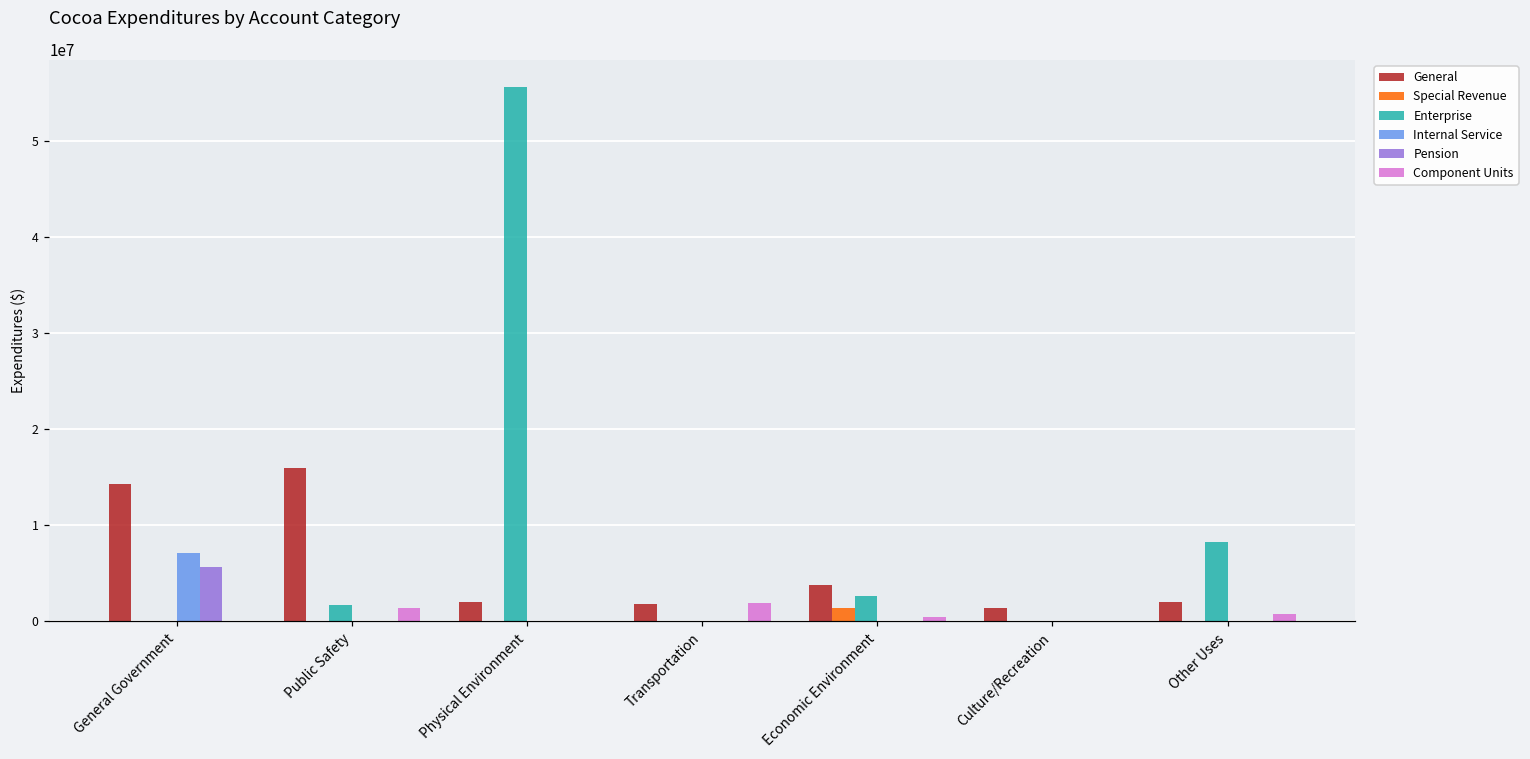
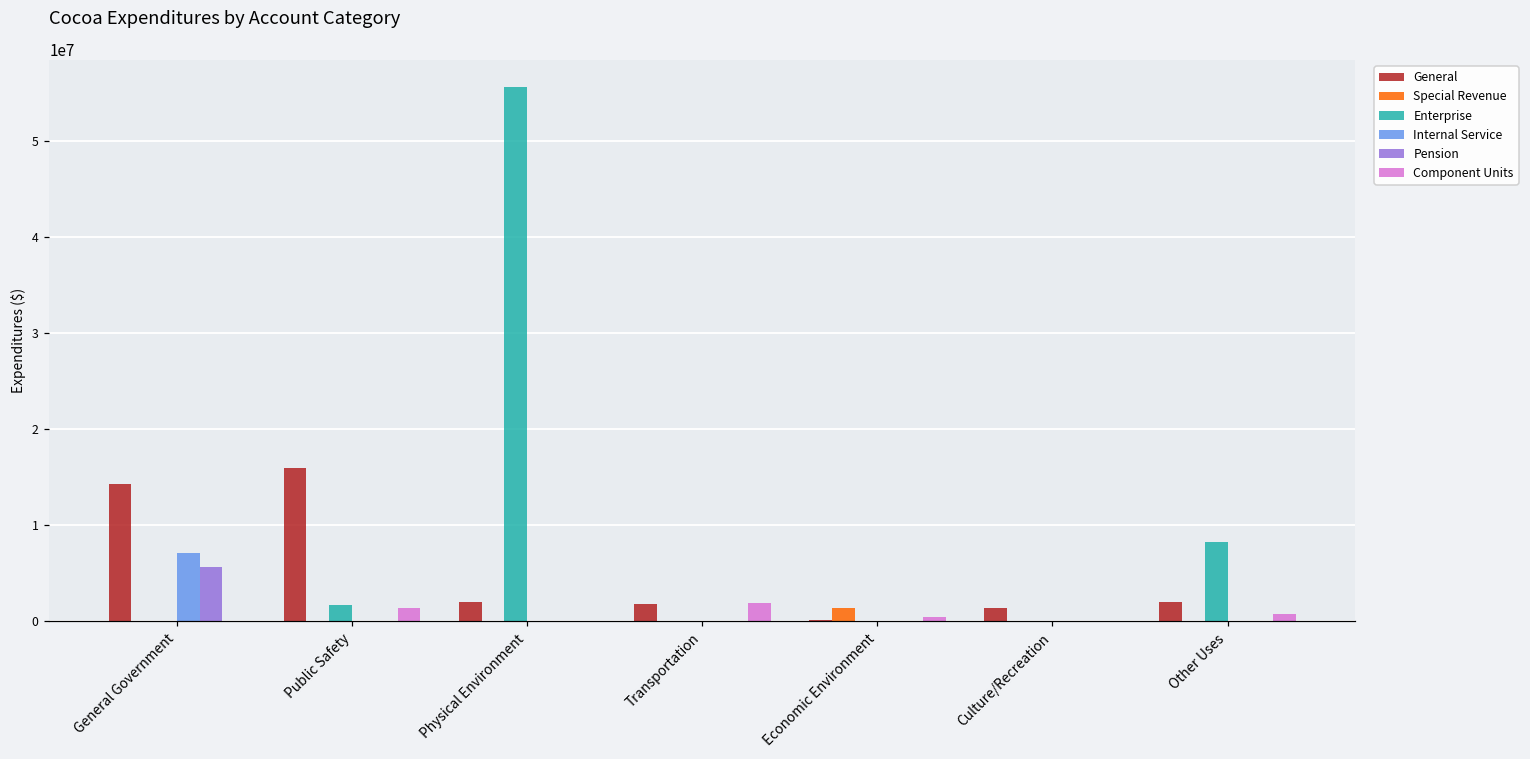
General, Economic Environment: 4000000 -> 0
Enterprise, Economic Environment: 3000000 -> 0
